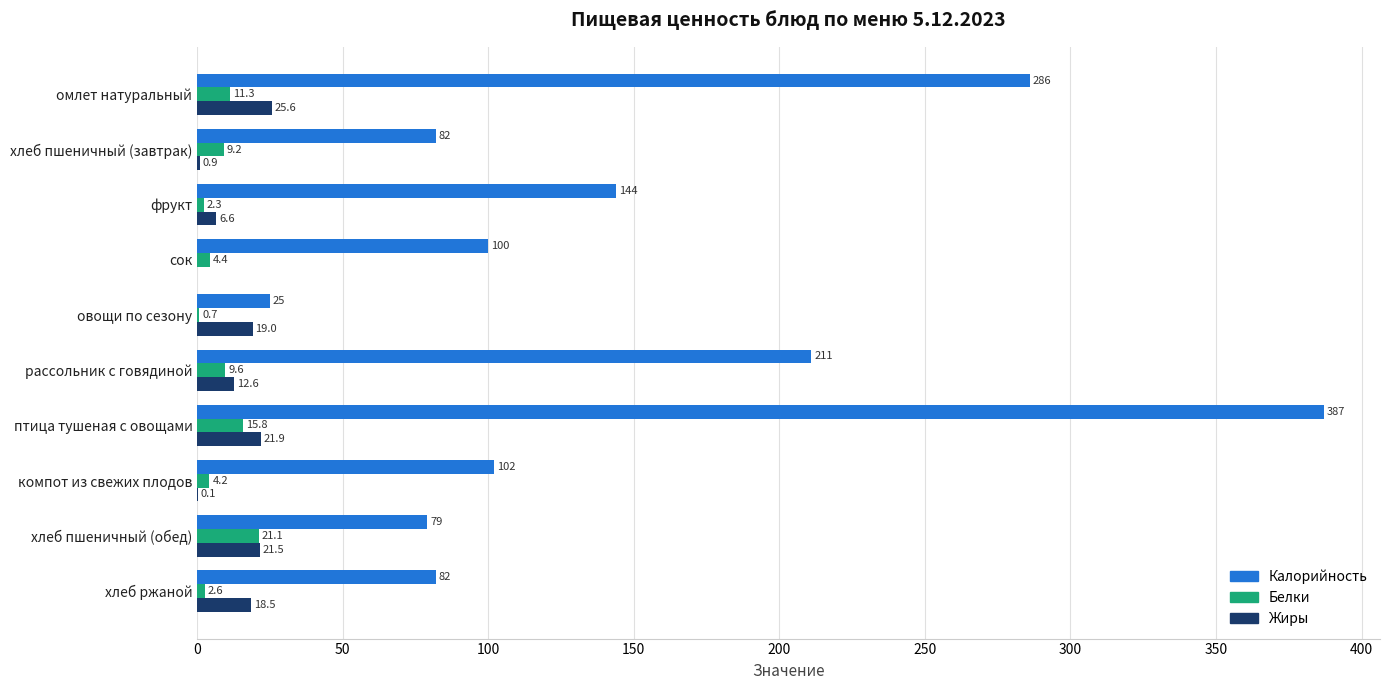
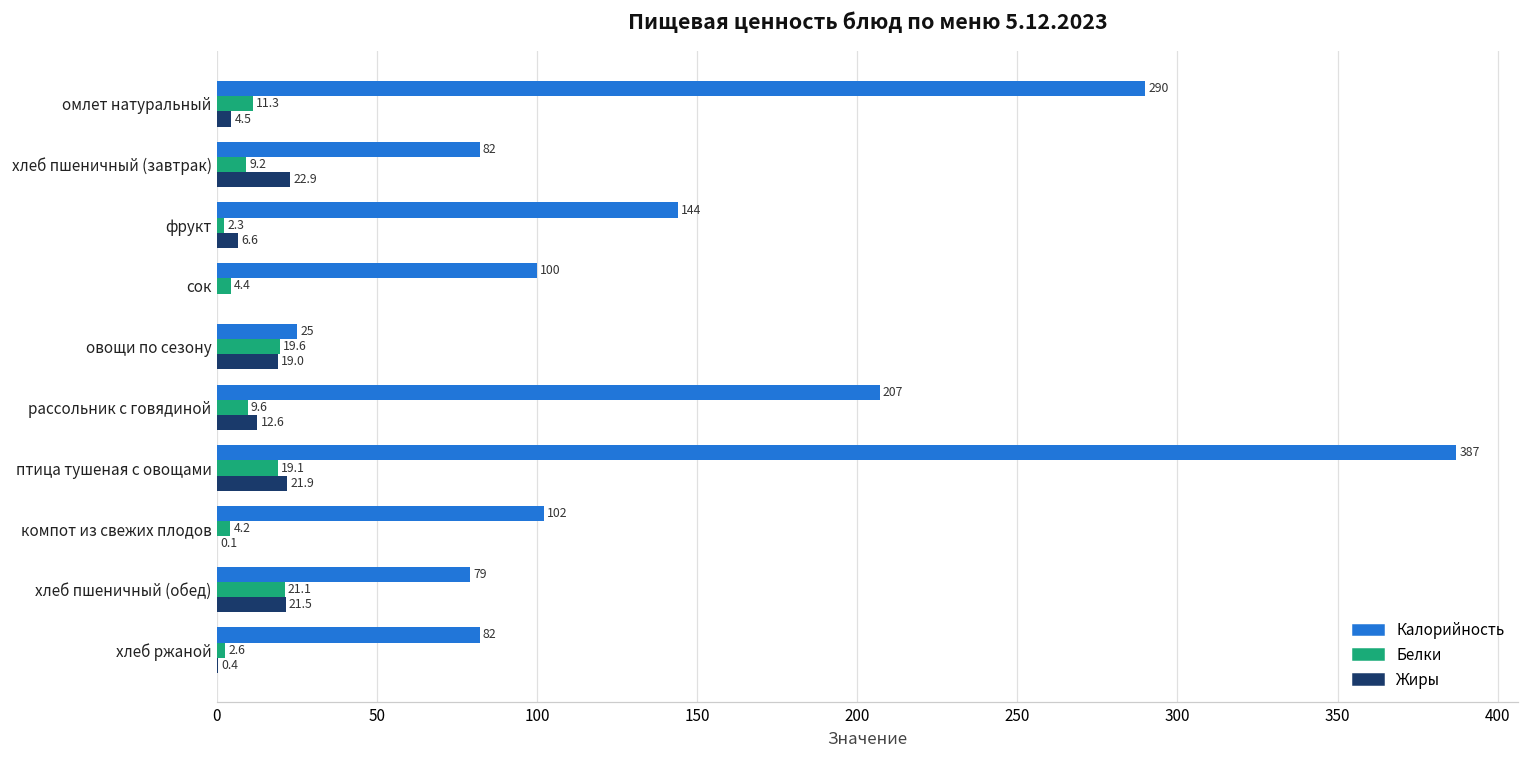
Калорийность, омлет натуральный: 286 -> 290
Жиры, омлет натуральный: 25.6 -> 4.5
Жиры, хлеб пшеничный (завтрак): 0.9 -> 22.9
Белки, овощи по сезону: 0.7 -> 19.6
Калорийность, рассольник с говядиной: 211 -> 207
Белки, птица тушеная с овощами: 15.8 -> 19.1
Жиры, хлеб ржаной: 18.5 -> 0.4
